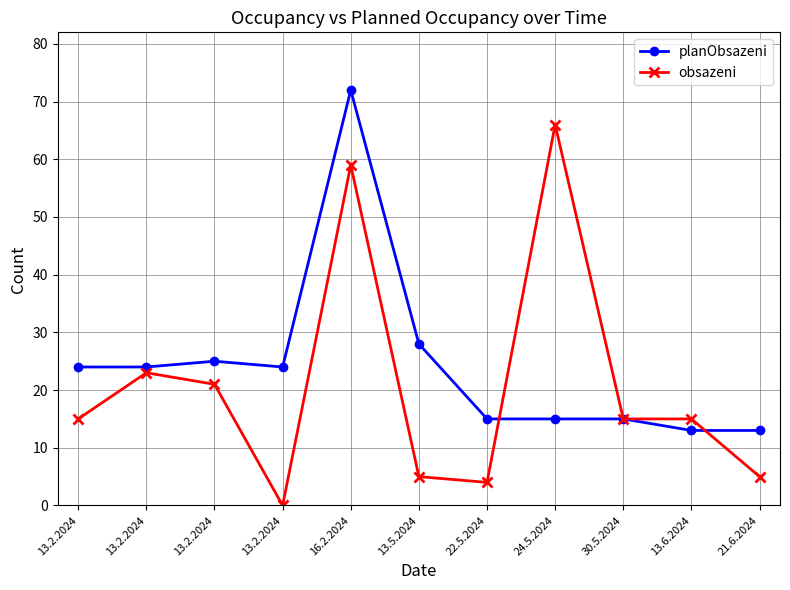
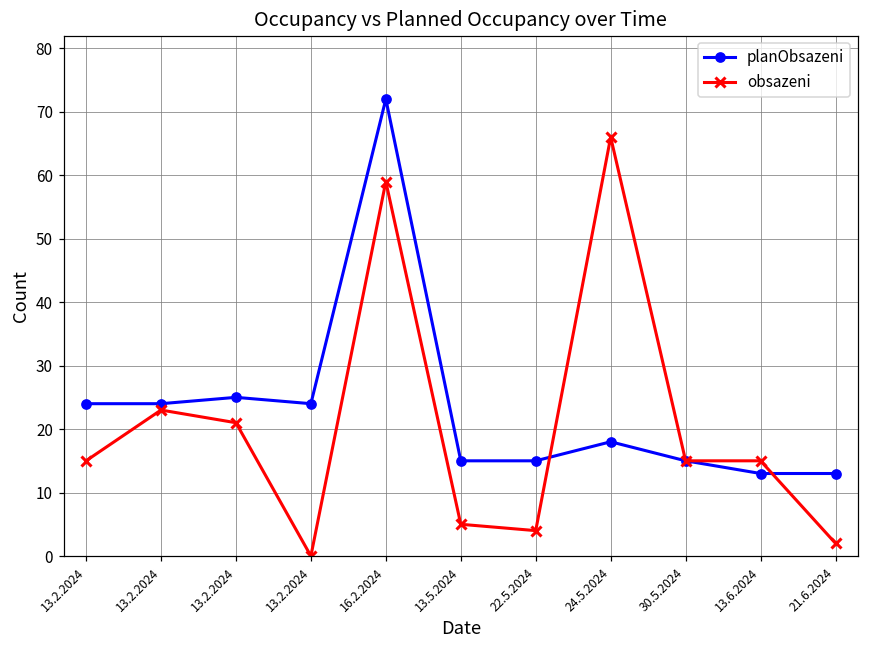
planObsazeni, 13.5.2024: 28 -> 15
planObsazeni, 24.5.2024: 15 -> 18
obsazeni, 21.6.2024: 5 -> 2
